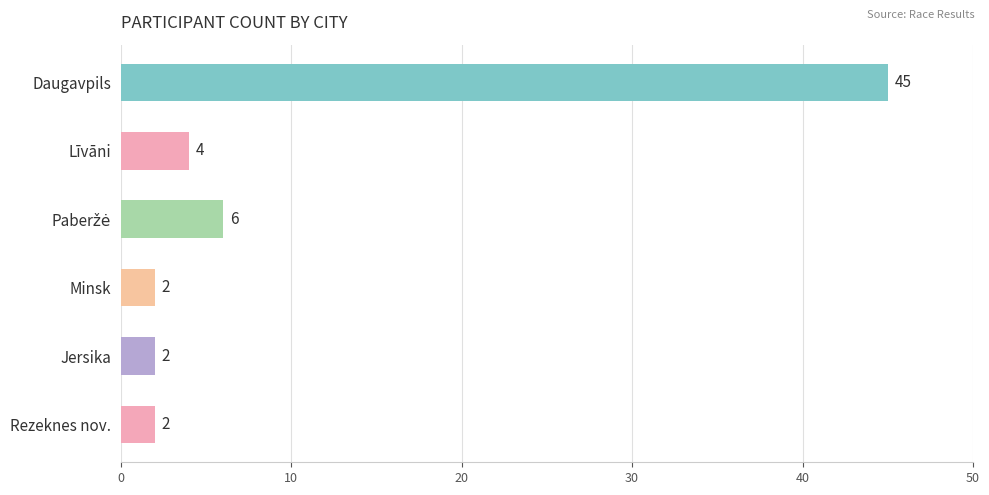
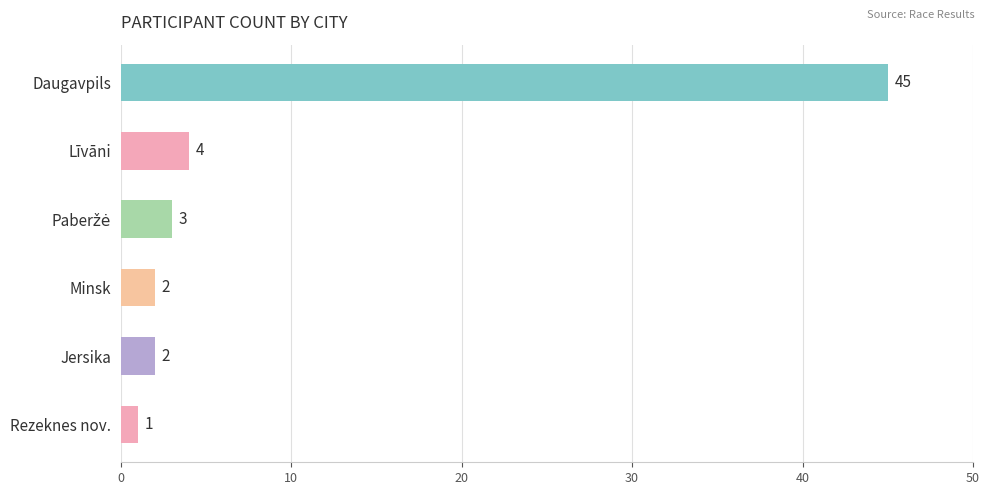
Paberžė: 6 -> 3
Rezeknes nov.: 2 -> 1
